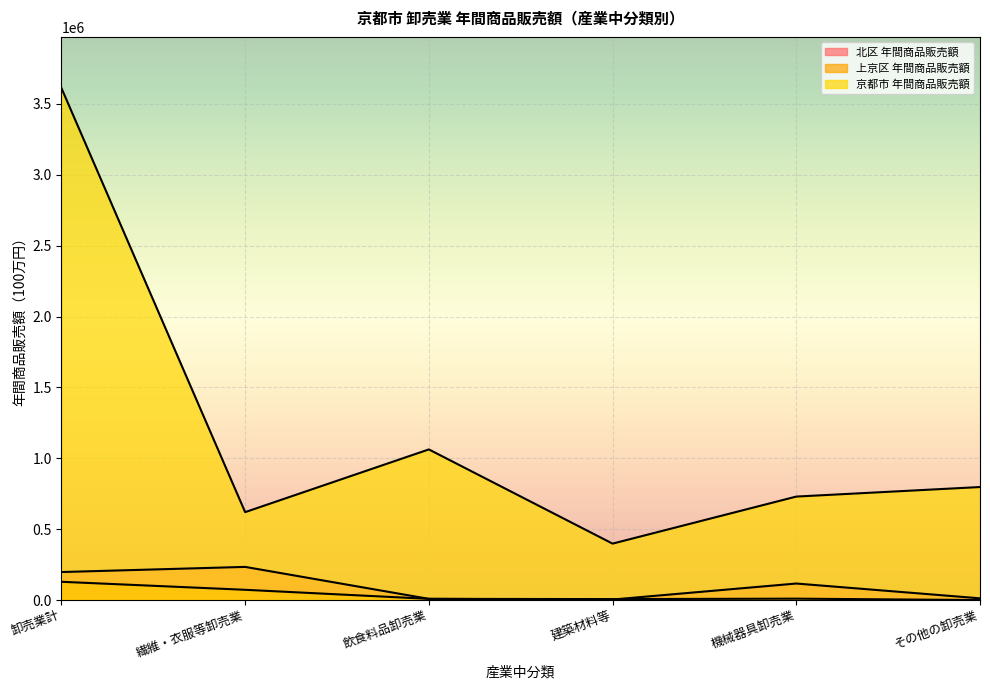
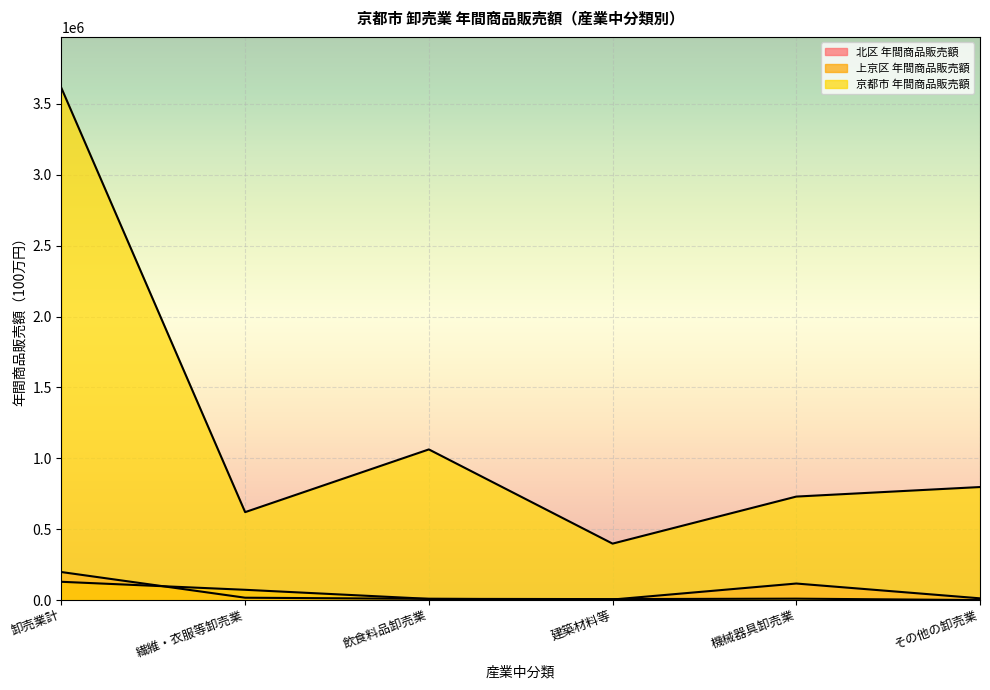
北区 年間商品販売額, 繊維・衣服等卸売業: 230000 -> 20000
